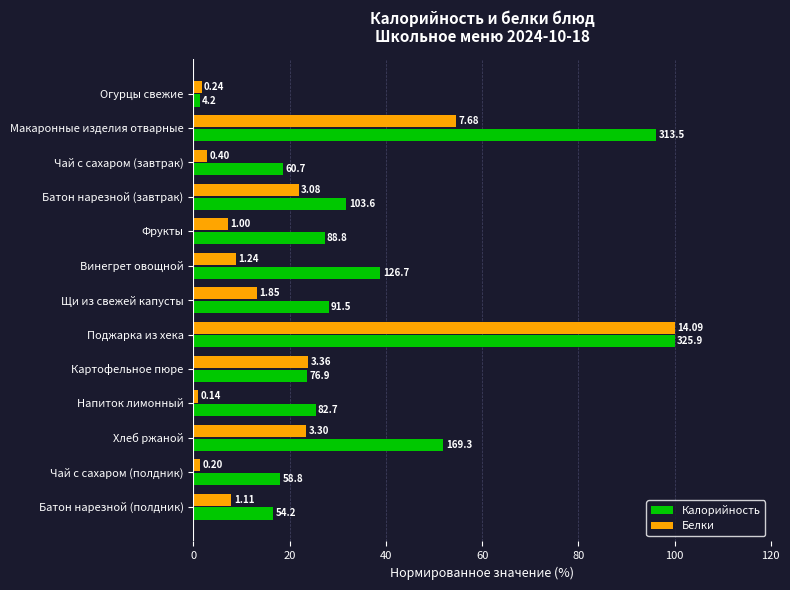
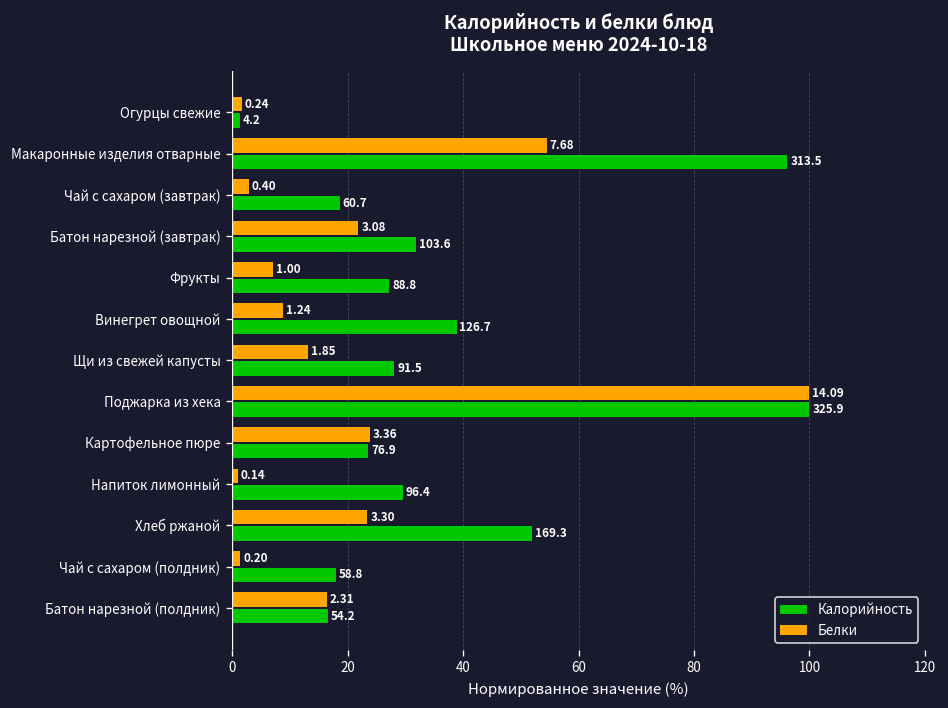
Калорийность, Напиток лимонный: 82.7 -> 96.4
Белки, Батон нарезной (полдник): 1.11 -> 2.31
